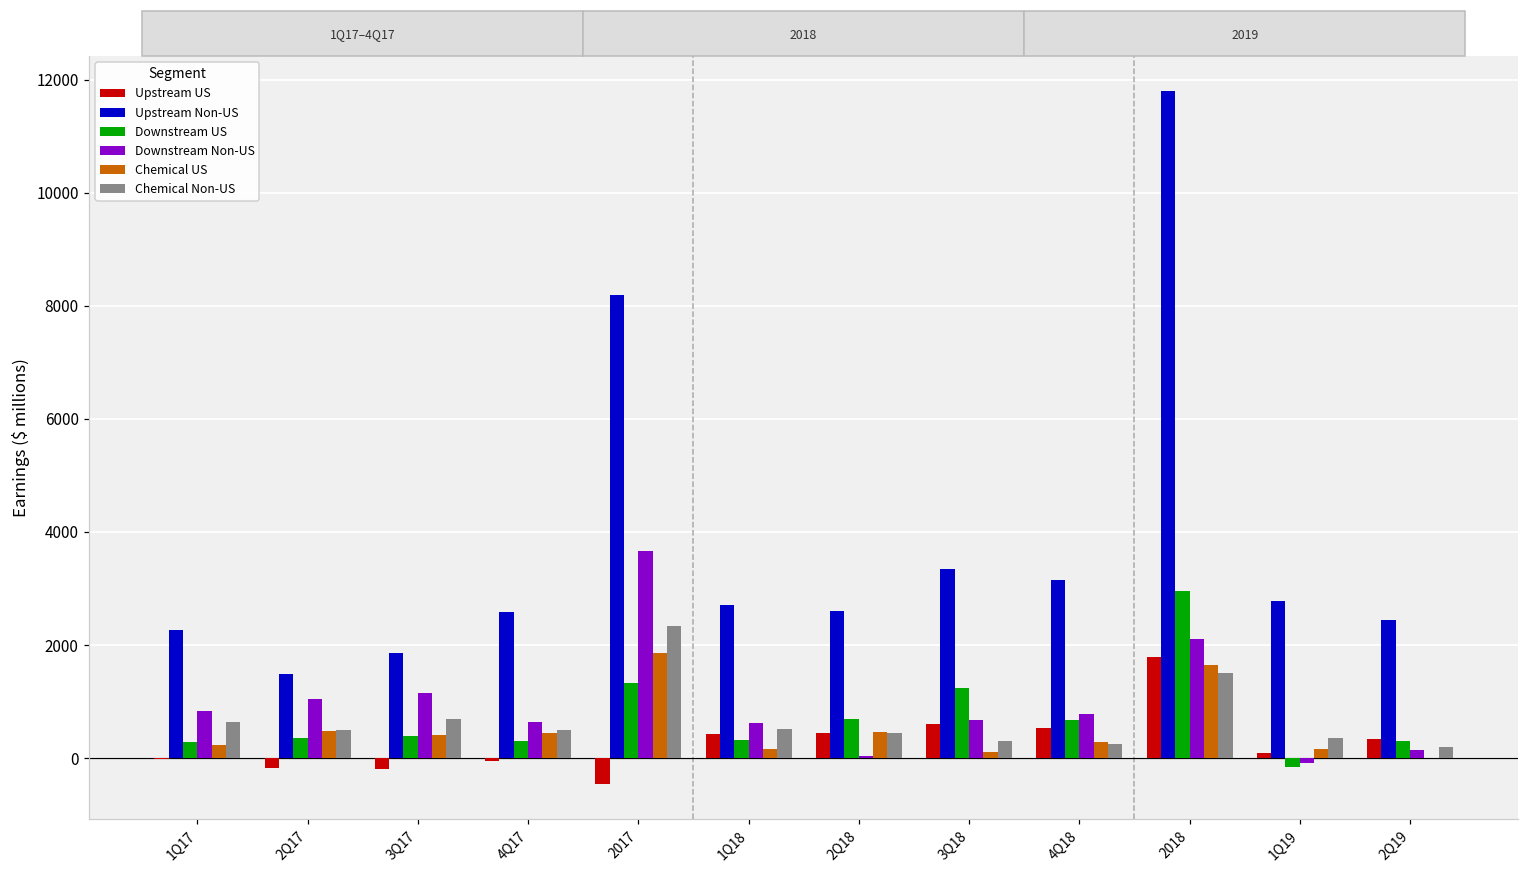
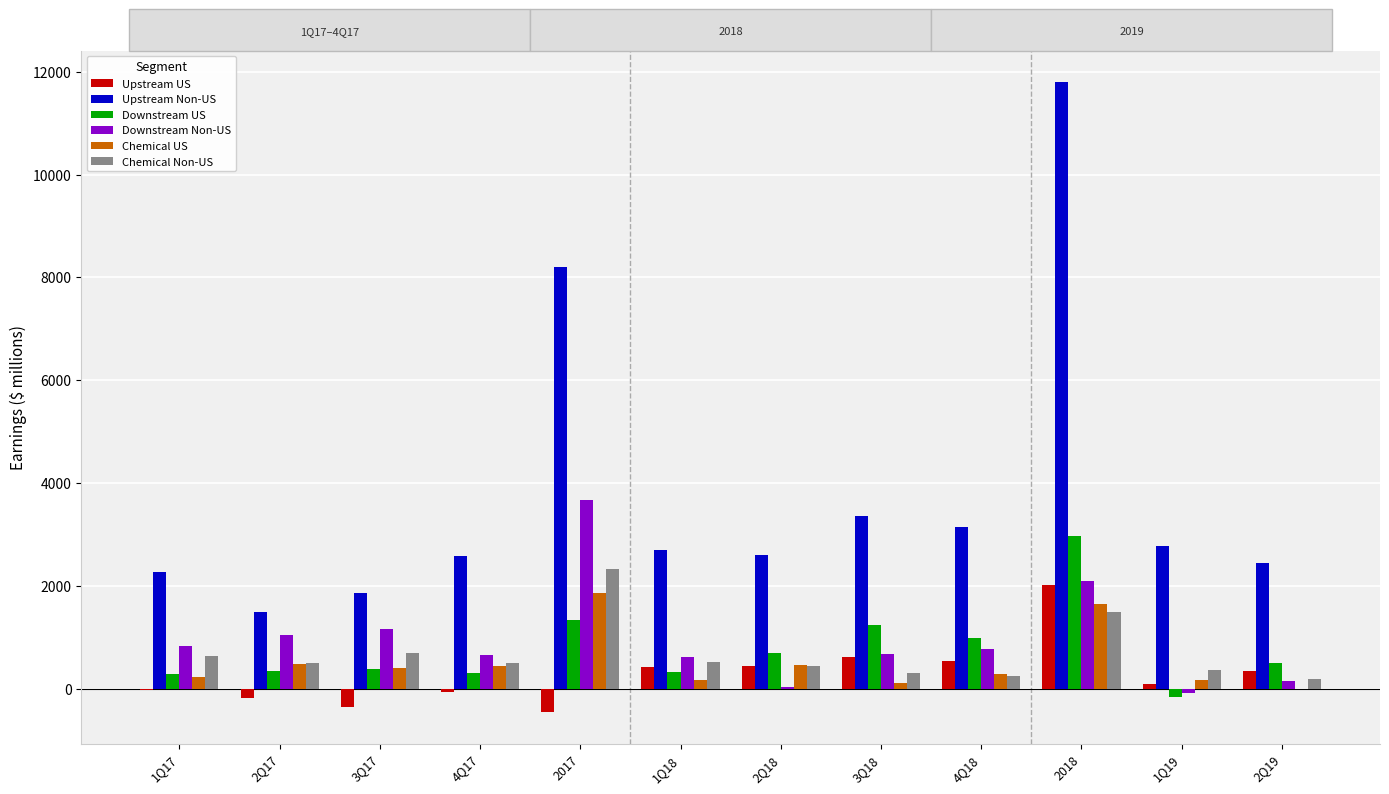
Upstream US, 3Q17: -200 -> -400
Downstream US, 4Q18: 700 -> 1000
Upstream US, 2018: 1800 -> 2000
Downstream US, 2Q19: 300 -> 500
